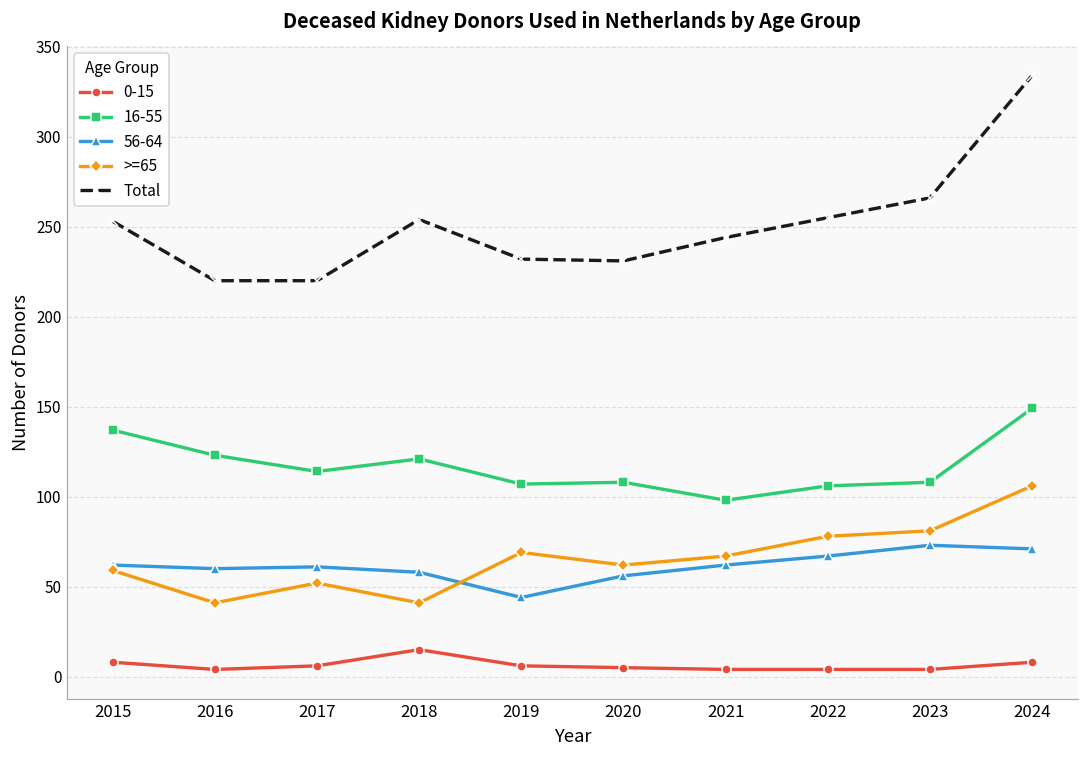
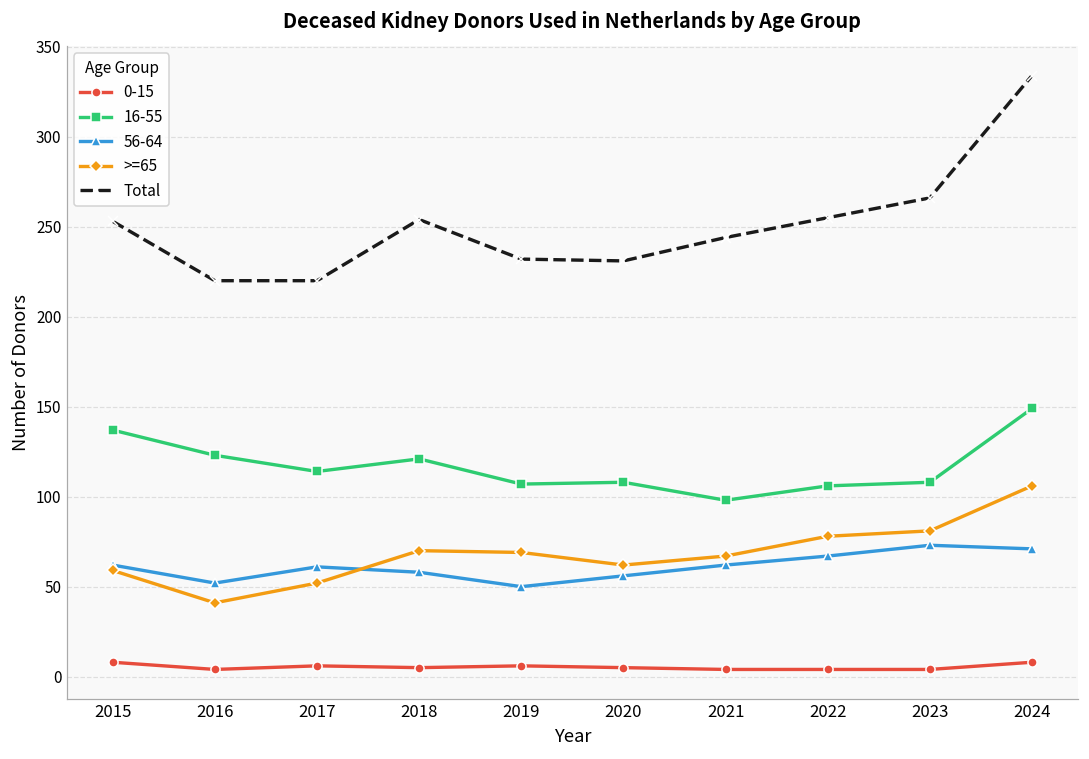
56-64, 2016: 60 -> 52
0-15, 2018: 15 -> 5
>=65, 2018: 41 -> 70
56-64, 2019: 44 -> 50
